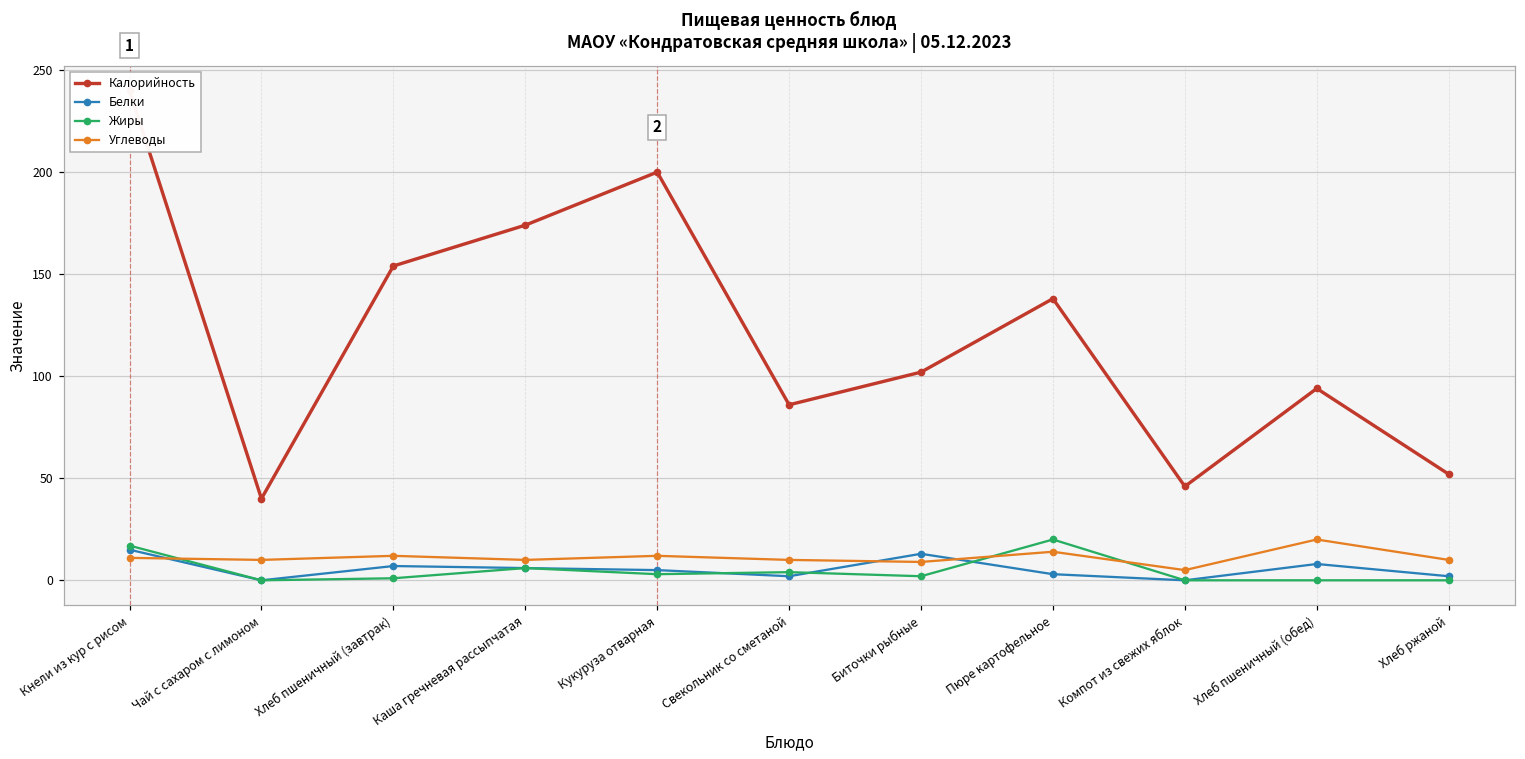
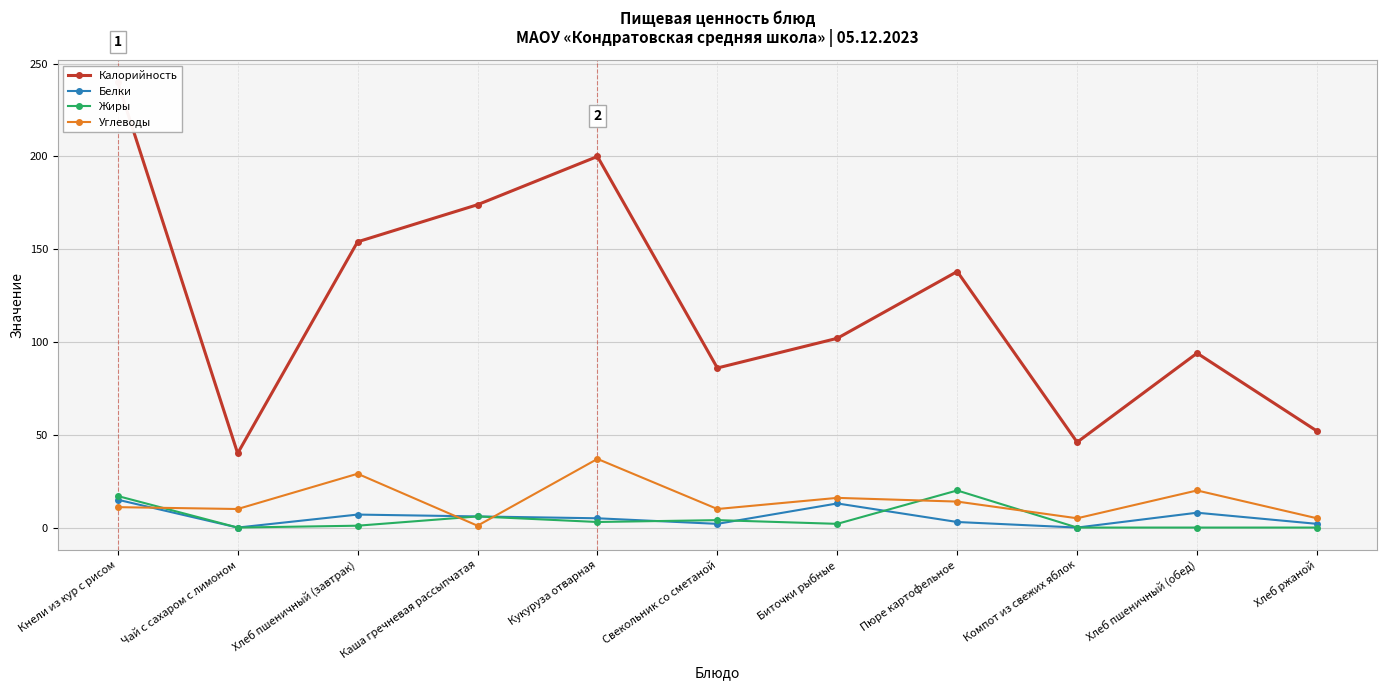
Углеводы, Хлеб пшеничный (завтрак): 12 -> 29
Углеводы, Каша гречневая рассыпчатая: 10 -> 1
Углеводы, Кукуруза отварная: 12 -> 37
Углеводы, Биточки рыбные: 9 -> 16
Углеводы, Хлеб ржаной: 10 -> 5
